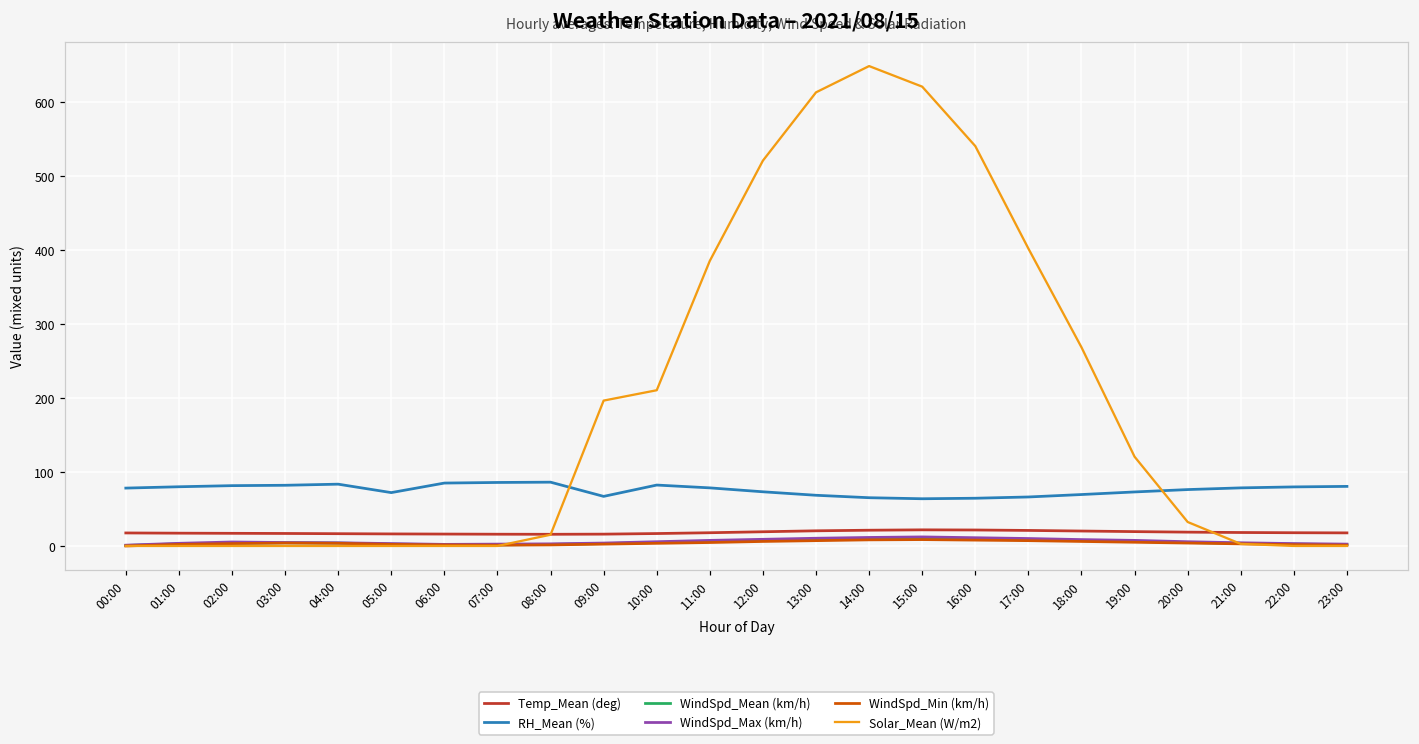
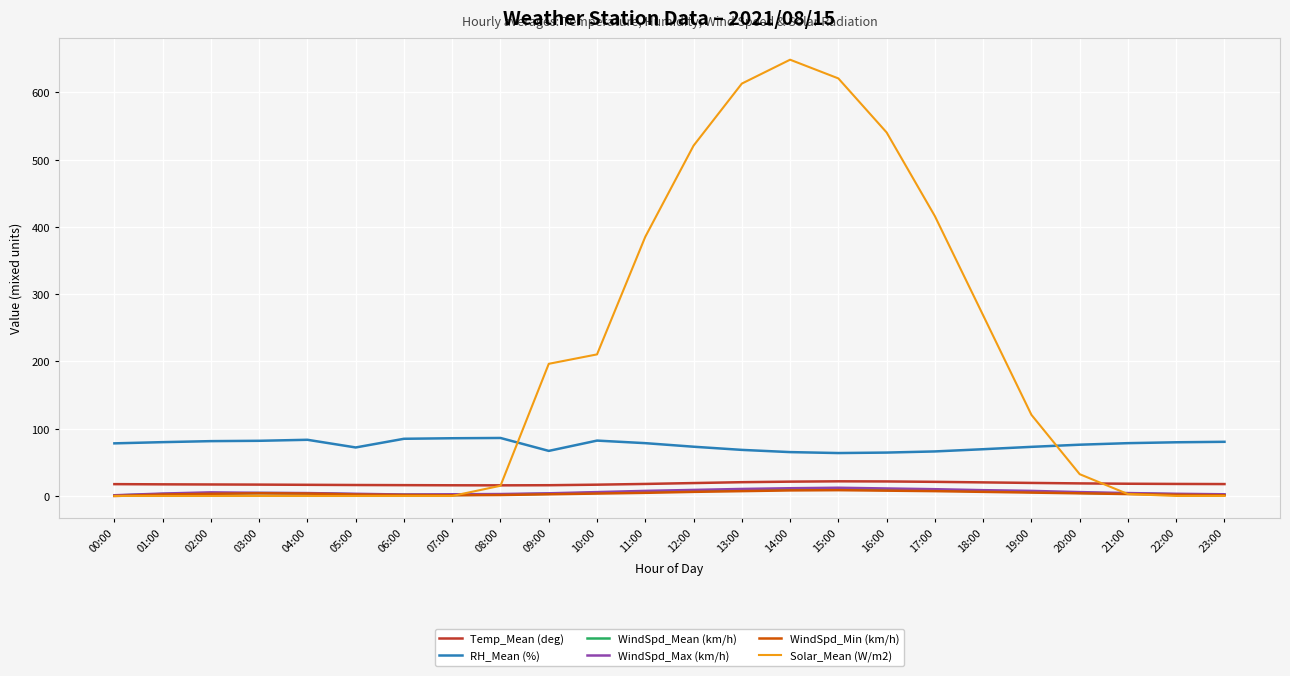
Solar_Mean (W/m2), 17:00: 400 -> 420
